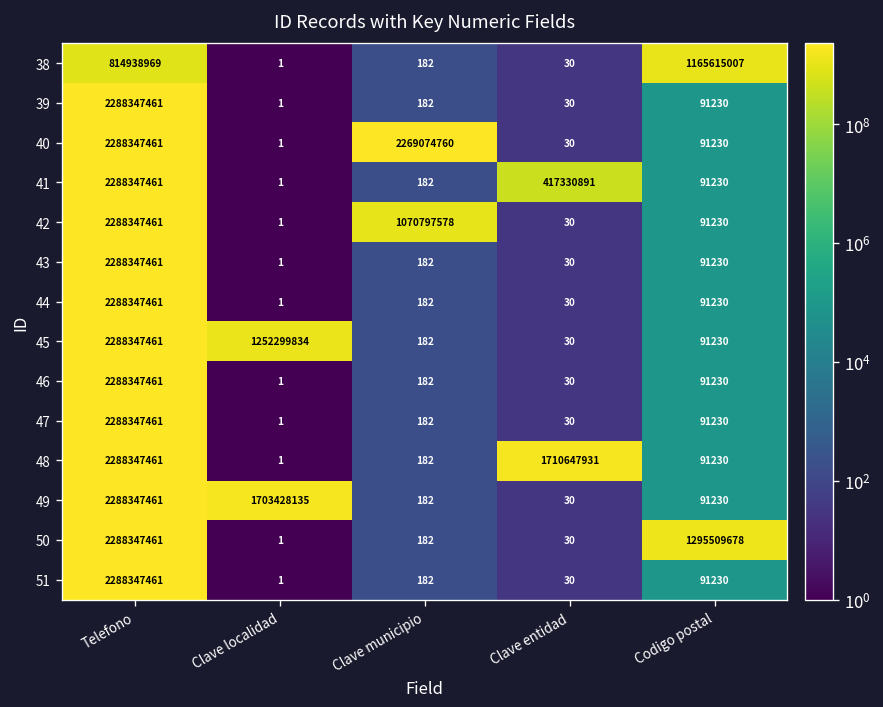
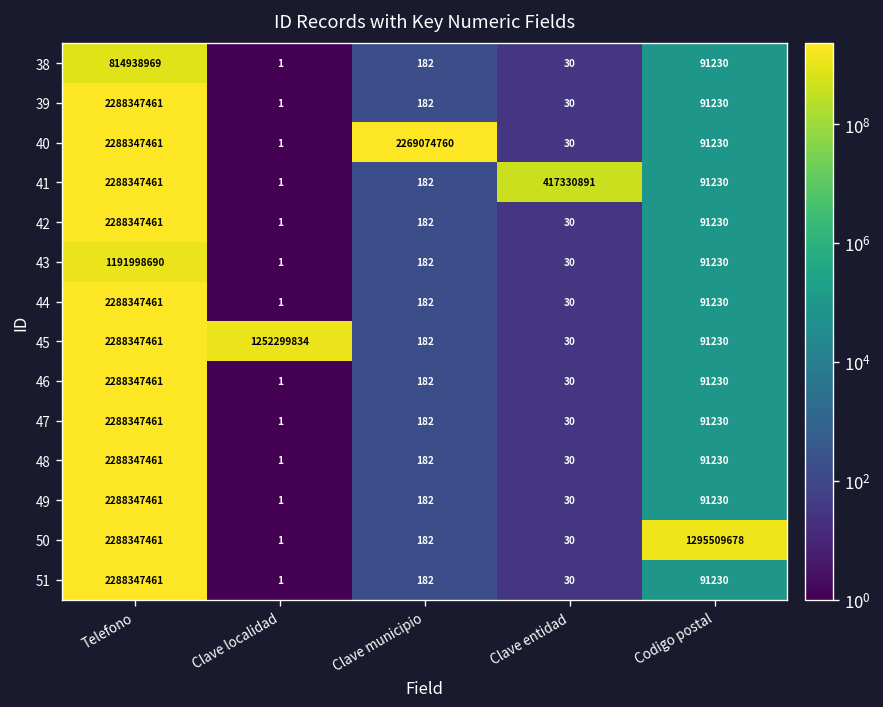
38, Codigo postal: 1165615007 -> 91230
42, Clave municipio: 1070797578 -> 182
43, Telefono: 2288347461 -> 1191998690
48, Clave entidad: 1710647931 -> 30
49, Clave localidad: 1703428135 -> 1
